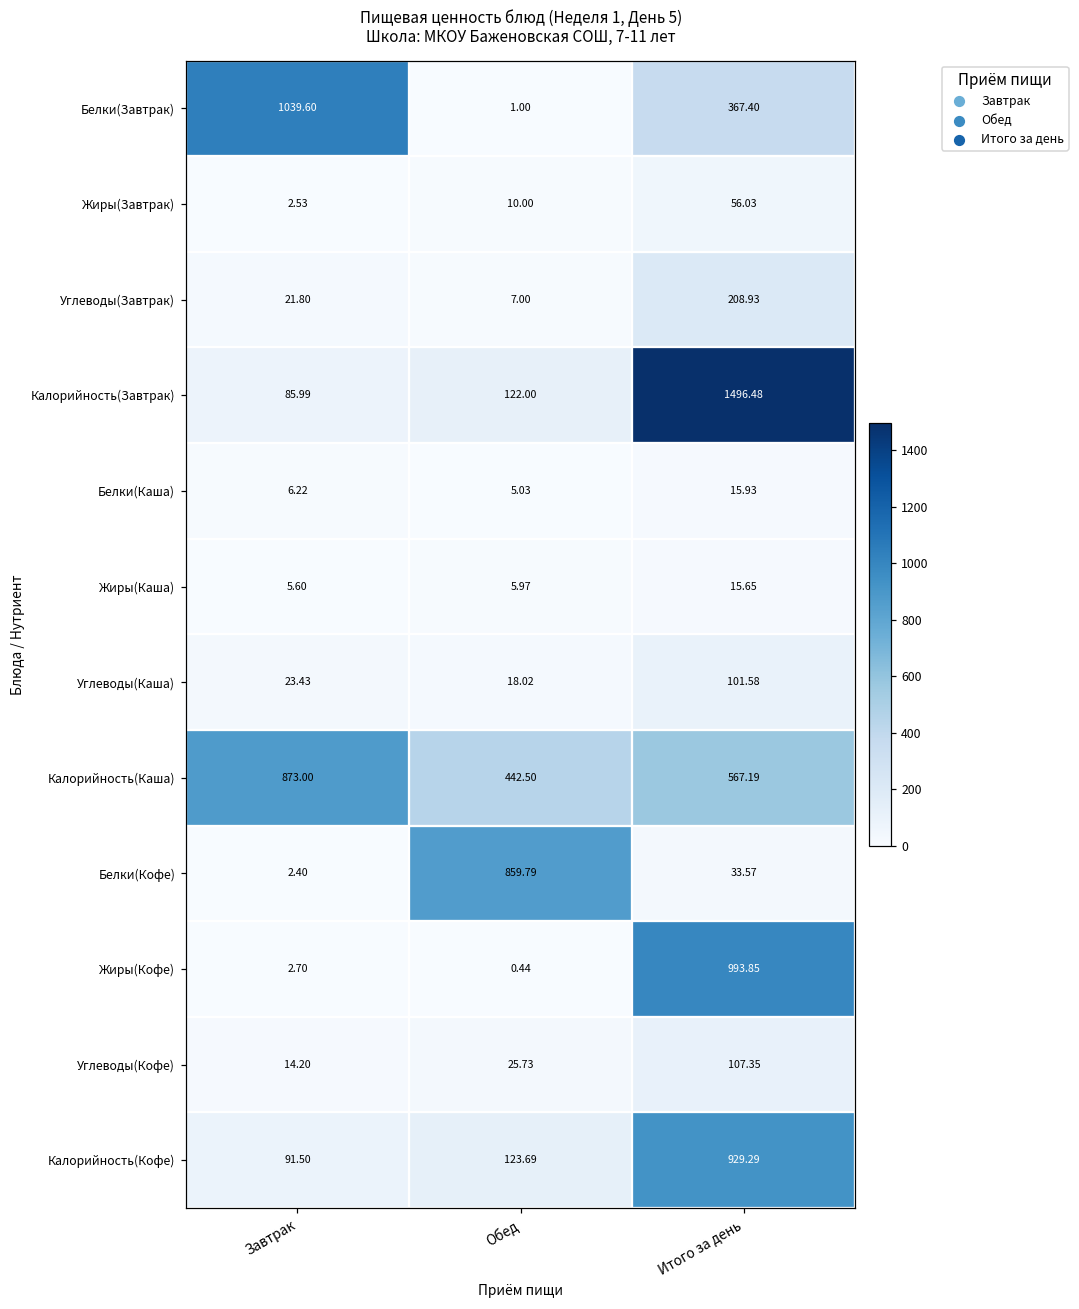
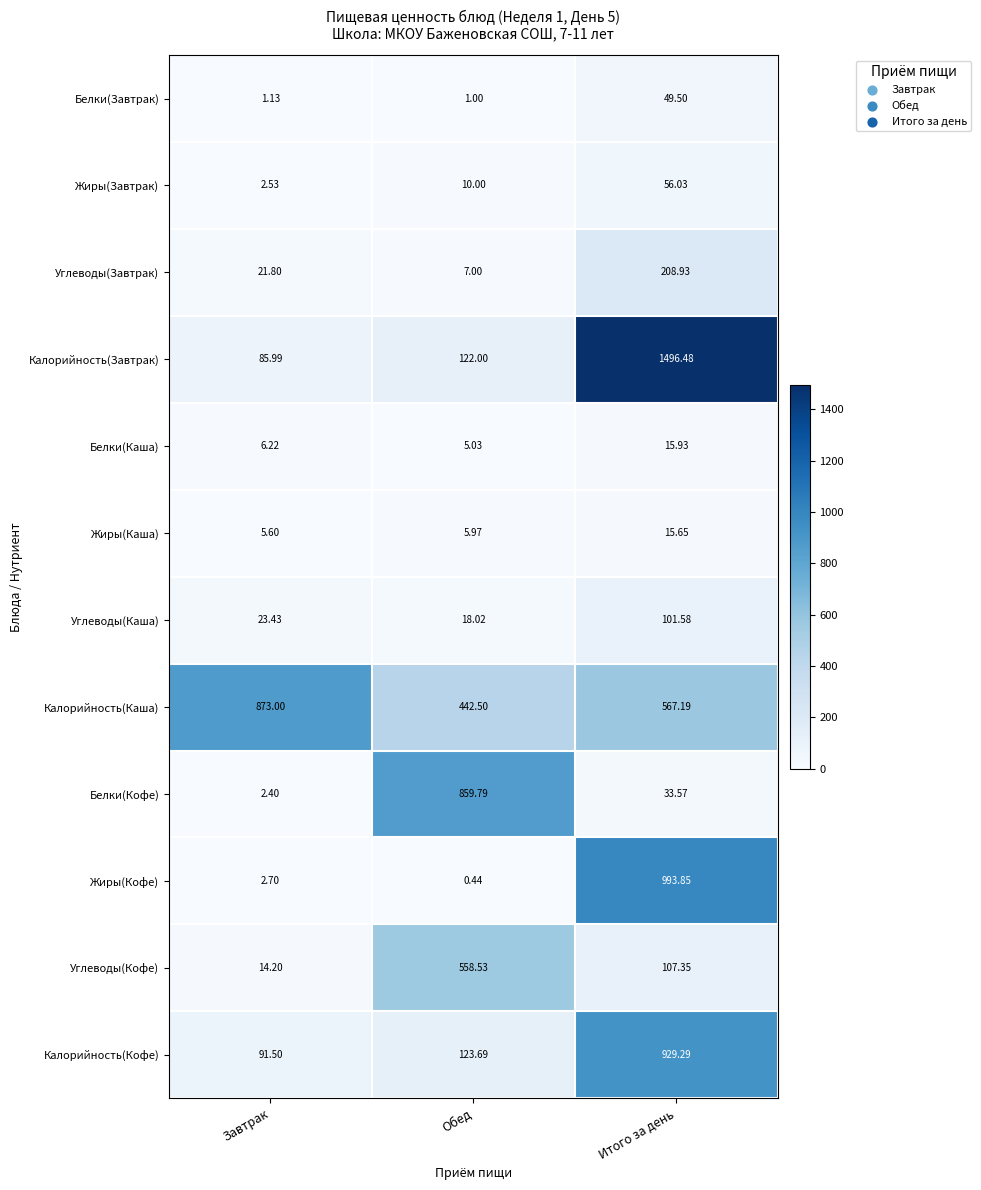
Белки(Завтрак), Завтрак: 1039.60 -> 1.13
Белки(Завтрак), Итого за день: 367.40 -> 49.50
Углеводы(Кофе), Обед: 25.73 -> 558.53
